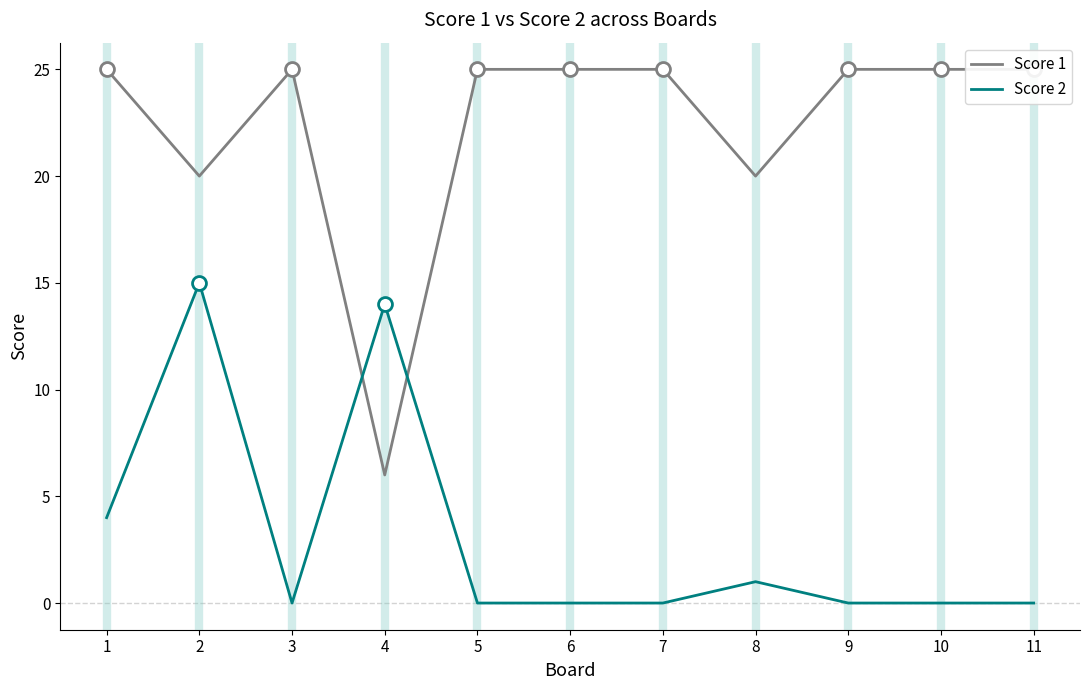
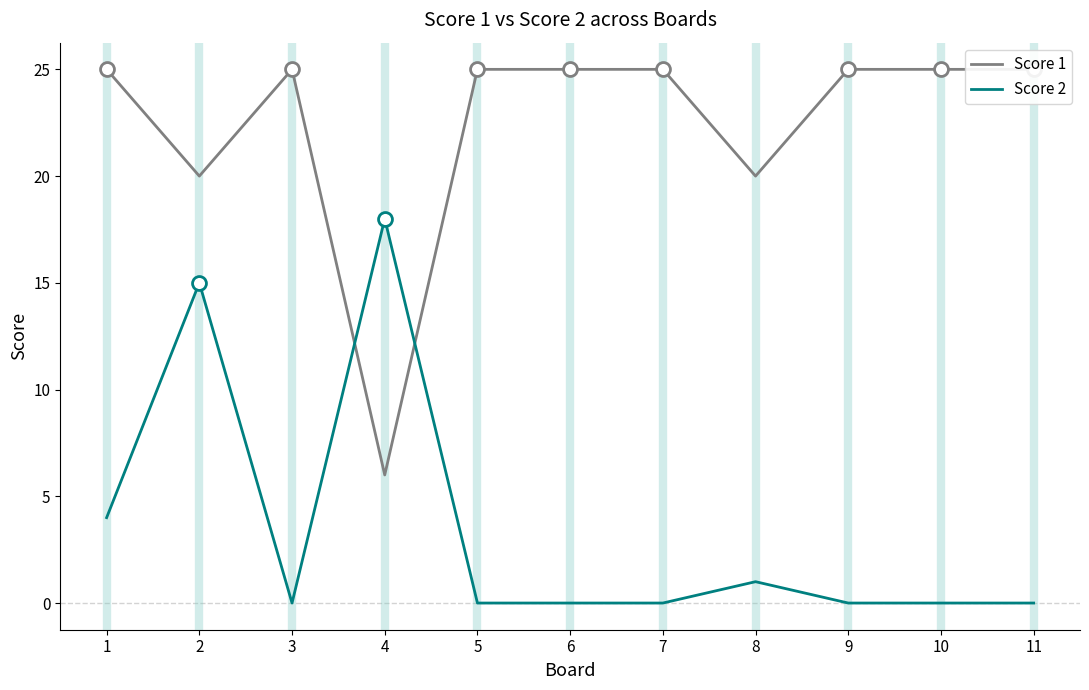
Score 2, 4: 14 -> 18
